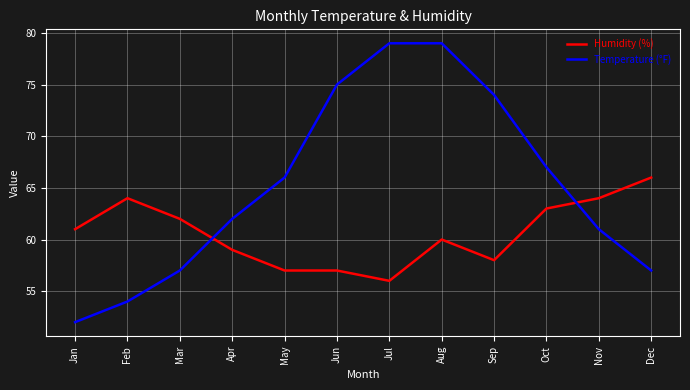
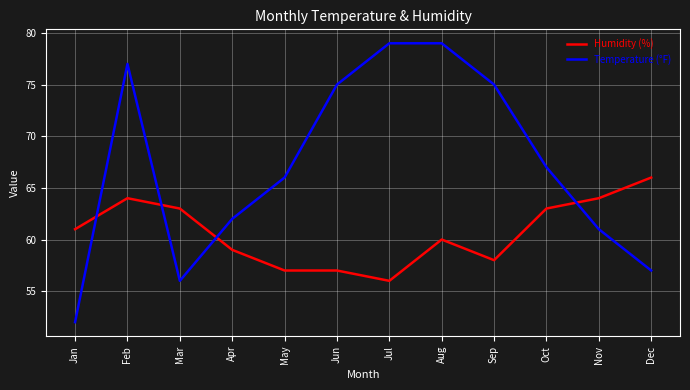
Temperature (°F), Feb: 54 -> 77
Humidity (%), Mar: 62 -> 63
Temperature (°F), Mar: 57 -> 56
Temperature (°F), Sep: 74 -> 75
